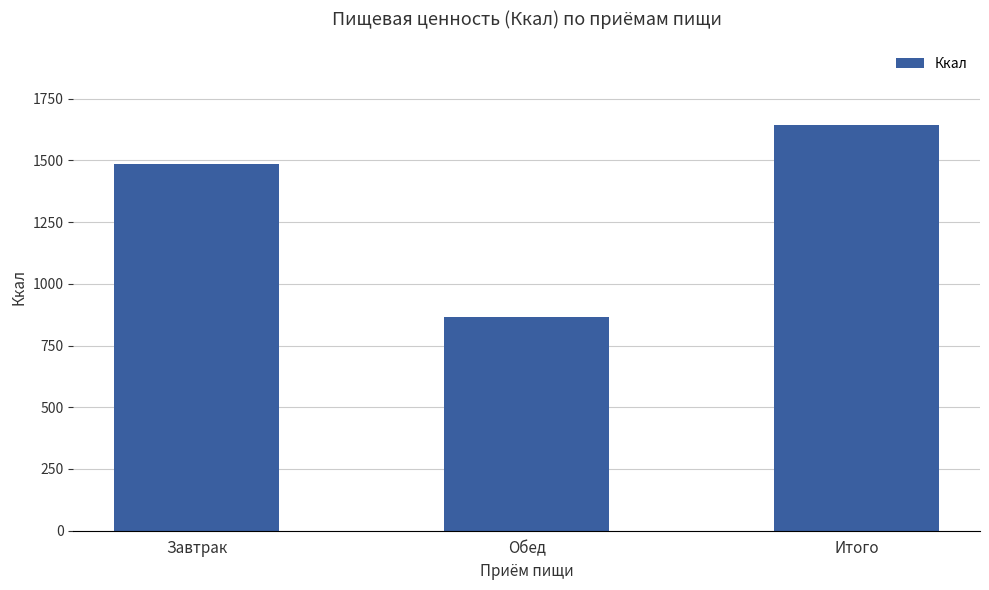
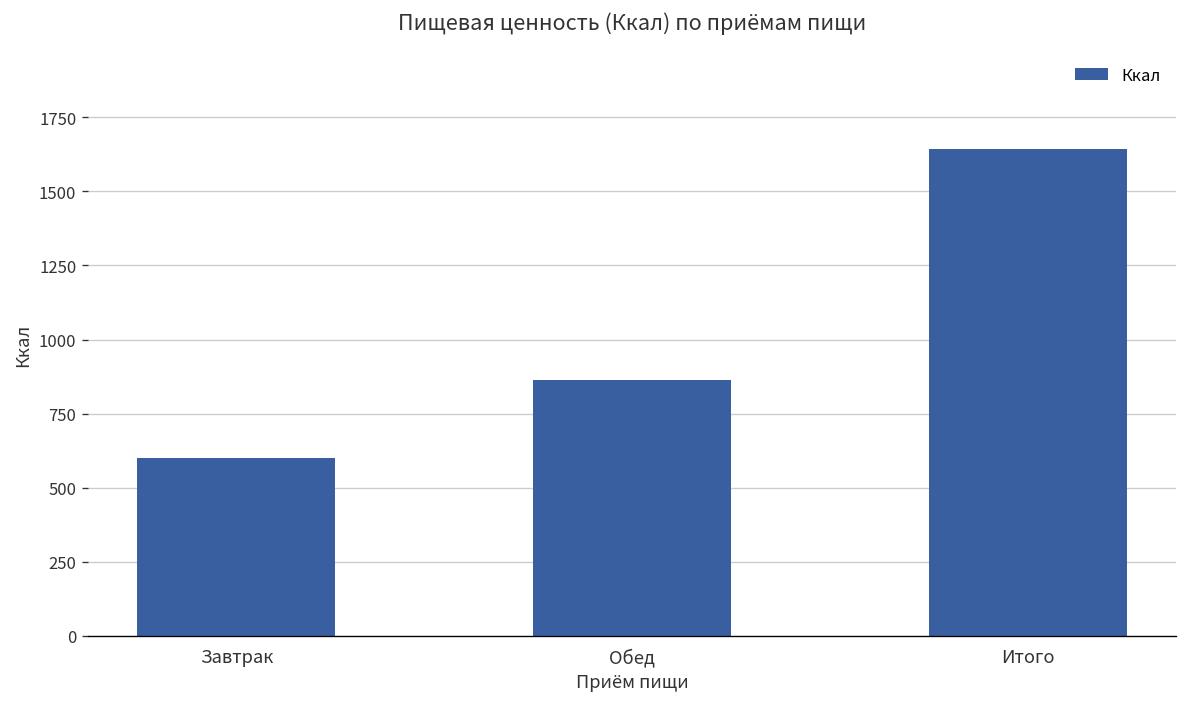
Завтрак: 1480 -> 600
